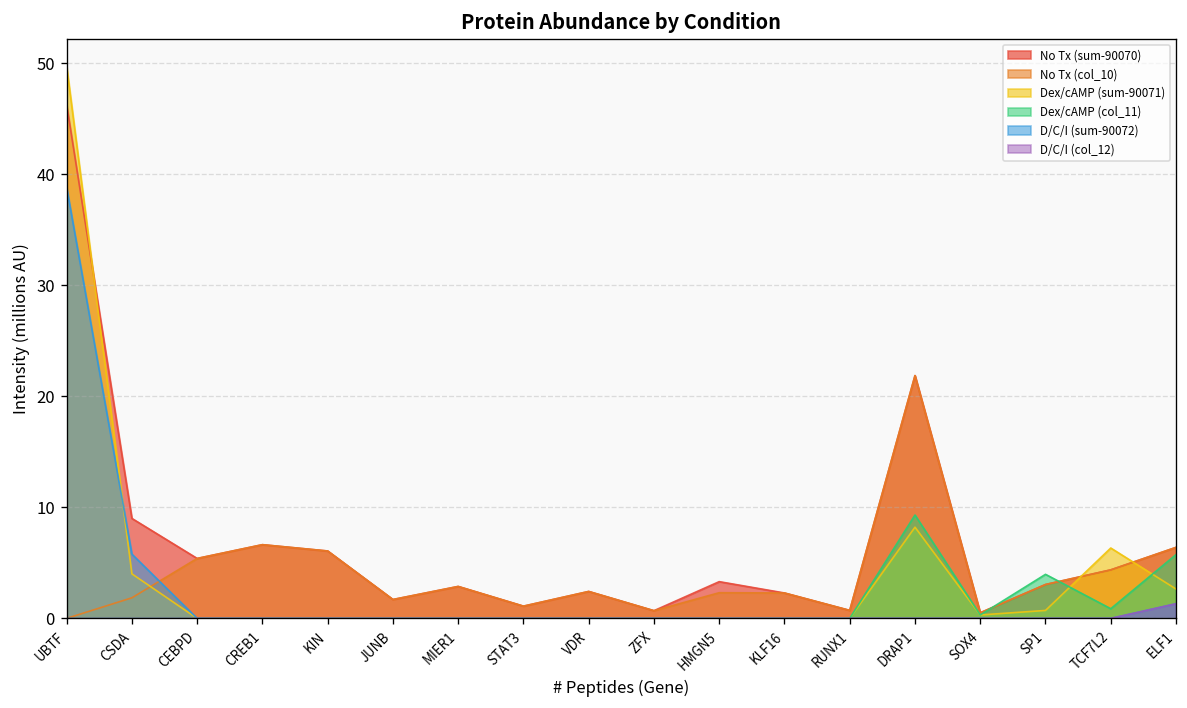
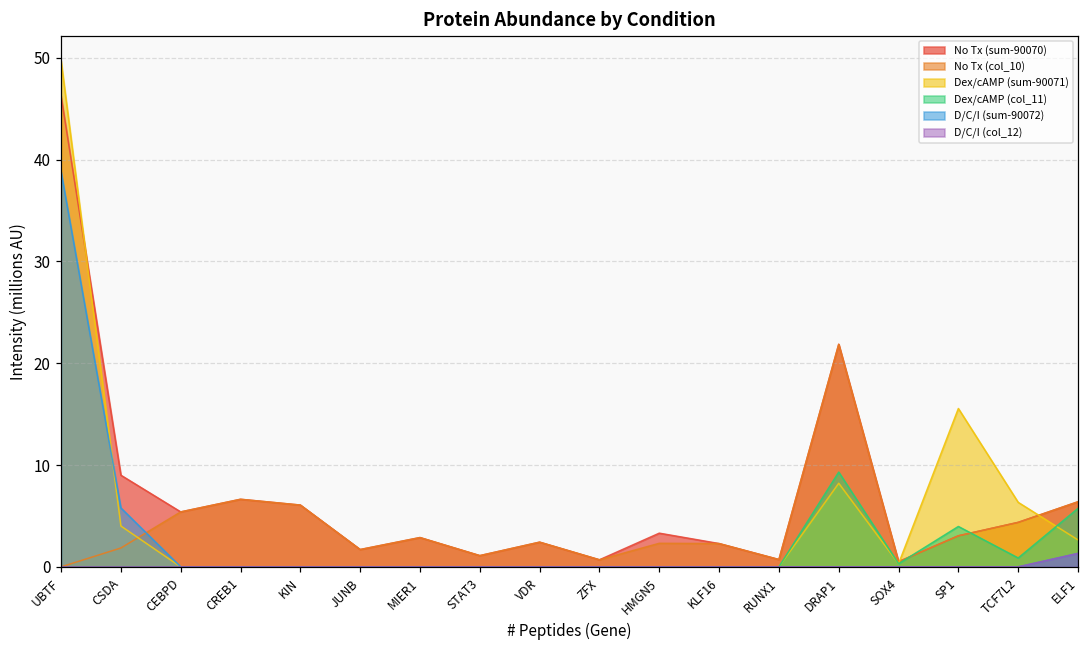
Dex/cAMP (sum-90071), SP1: 1 -> 16
